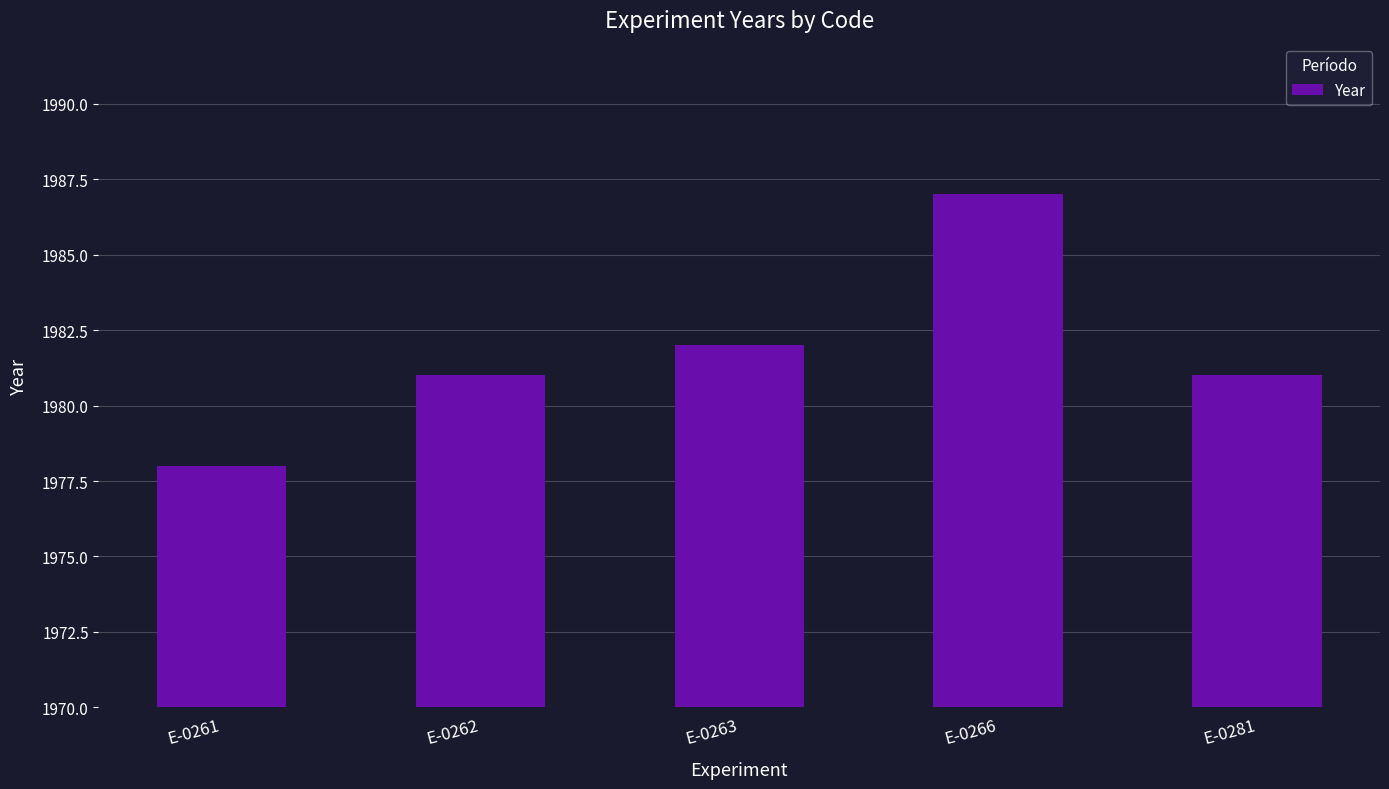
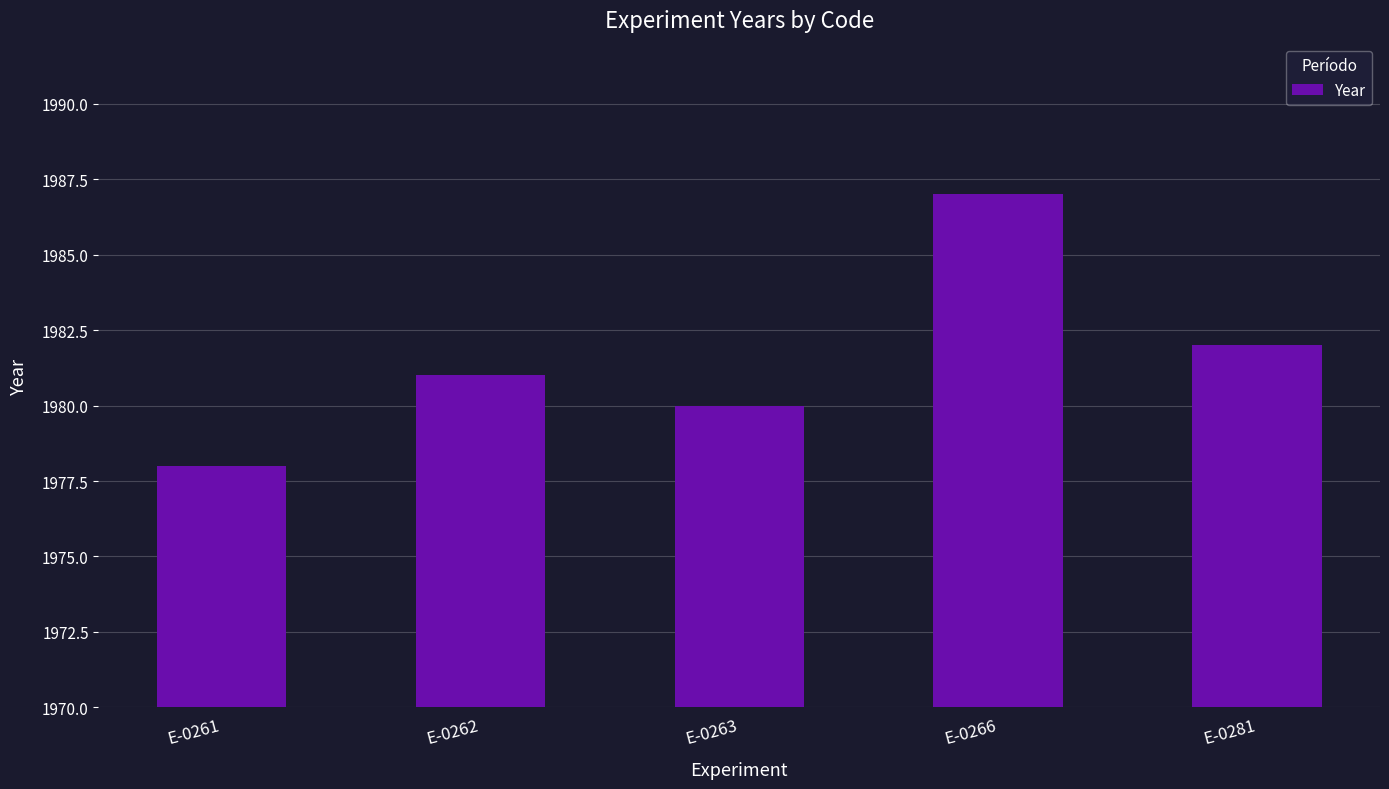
E-0263: 1982 -> 1980
E-0281: 1981 -> 1982
